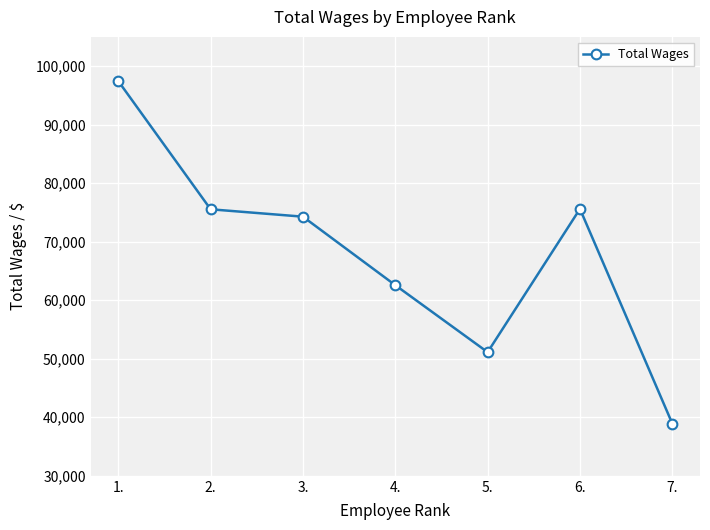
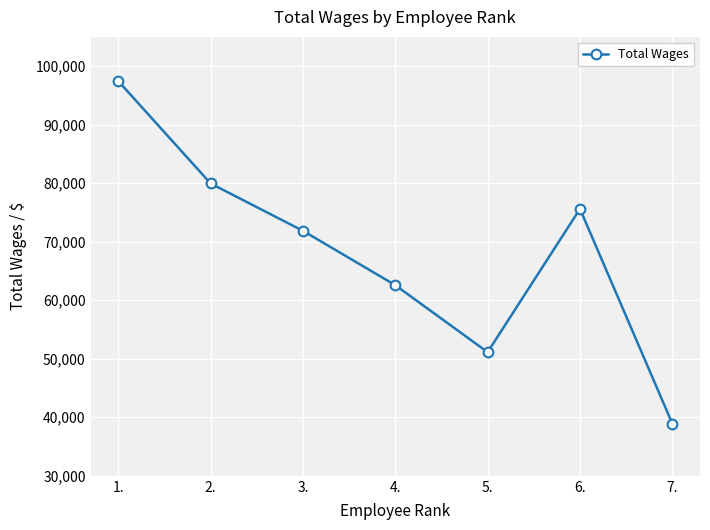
2.: 76,000 -> 80,000
3.: 74,000 -> 72,000
